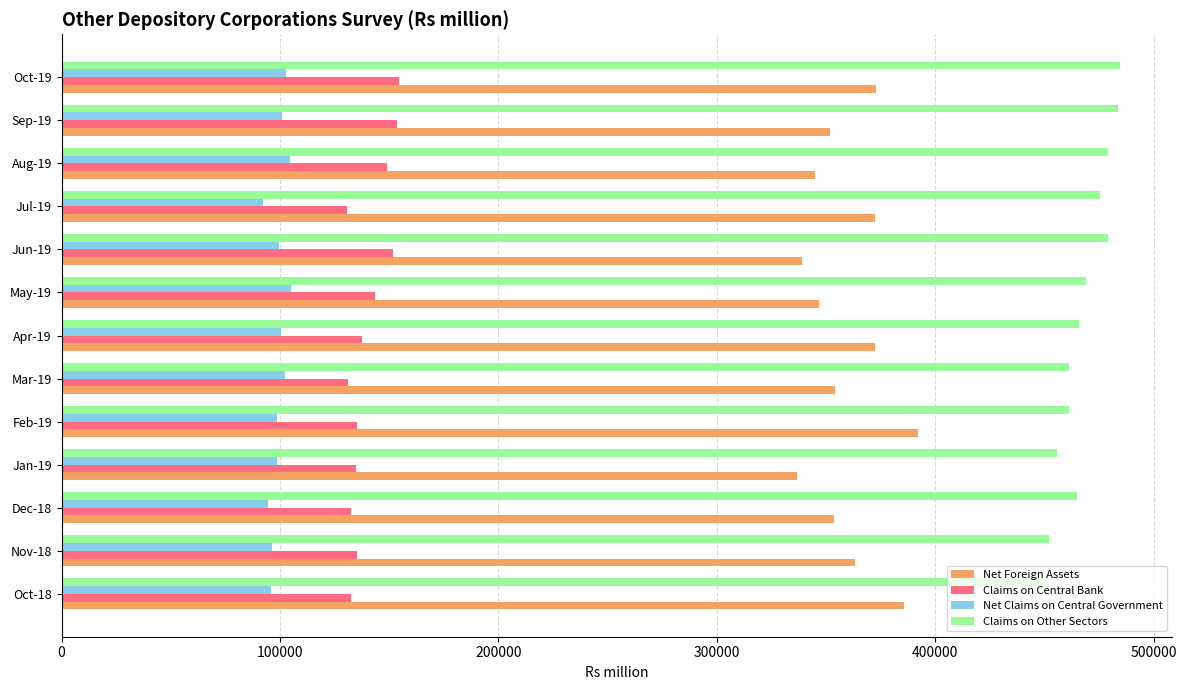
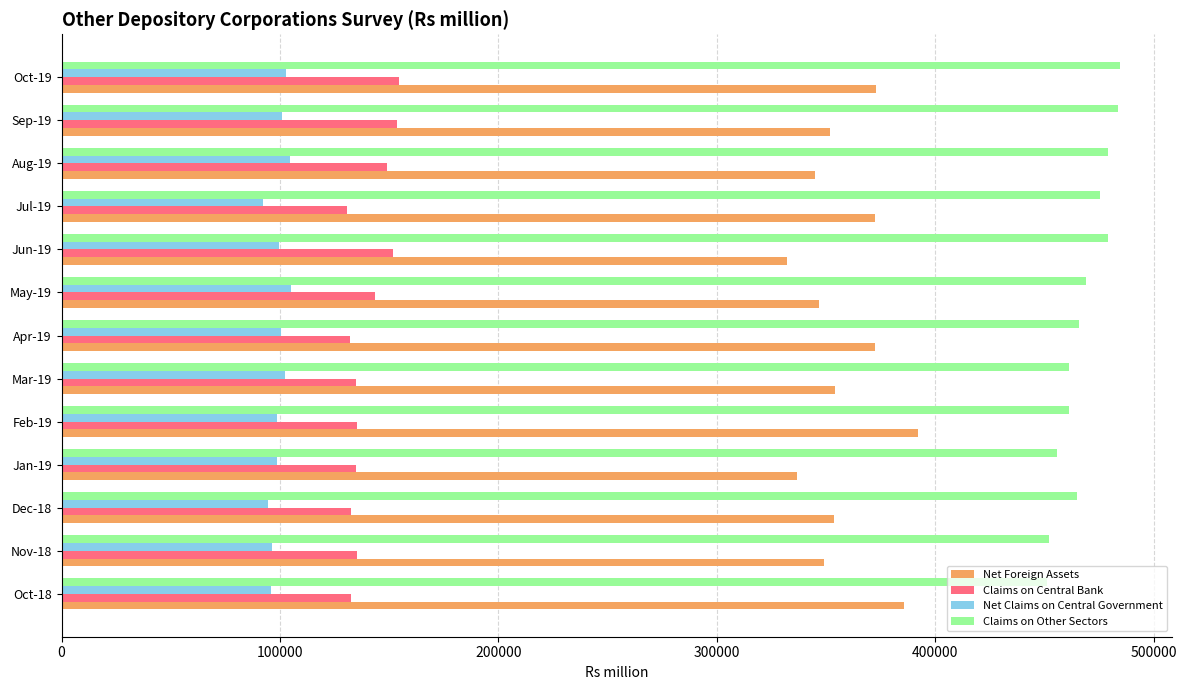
Net Foreign Assets, Jun-19: 339000 -> 332000
Claims on Central Bank, Apr-19: 138000 -> 132000
Claims on Central Bank, Mar-19: 131000 -> 135000
Net Foreign Assets, Nov-18: 363000 -> 349000
